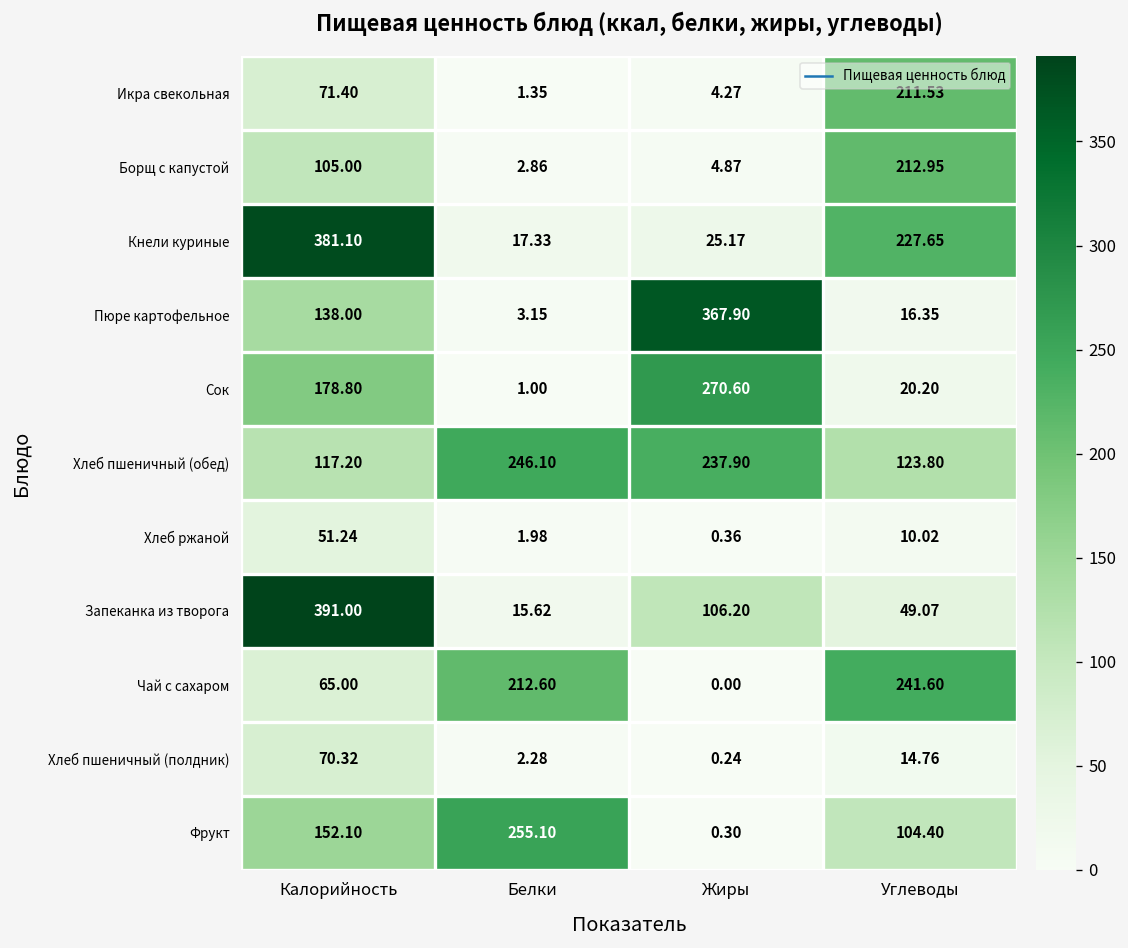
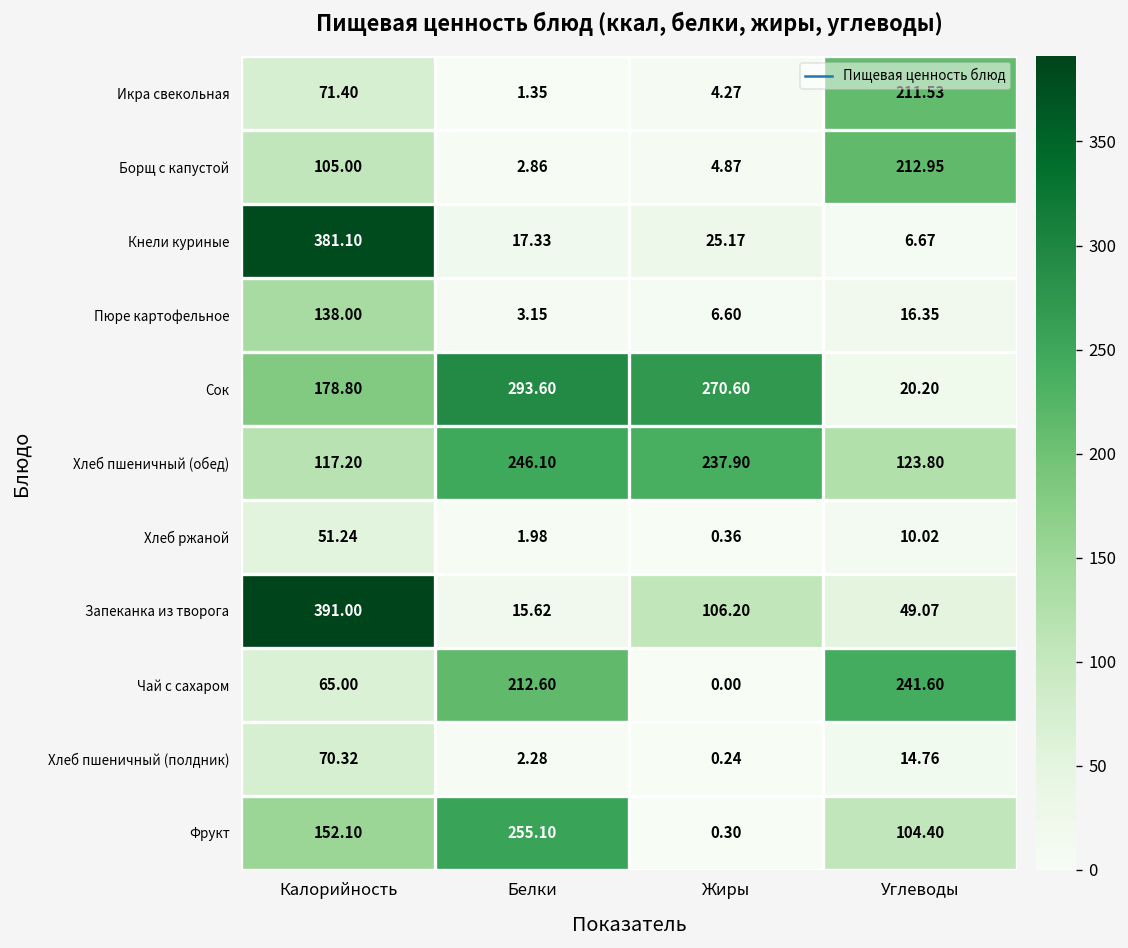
Кнели куриные, Углеводы: 227.65 -> 6.67
Пюре картофельное, Жиры: 367.90 -> 6.60
Сок, Белки: 1.00 -> 293.60
